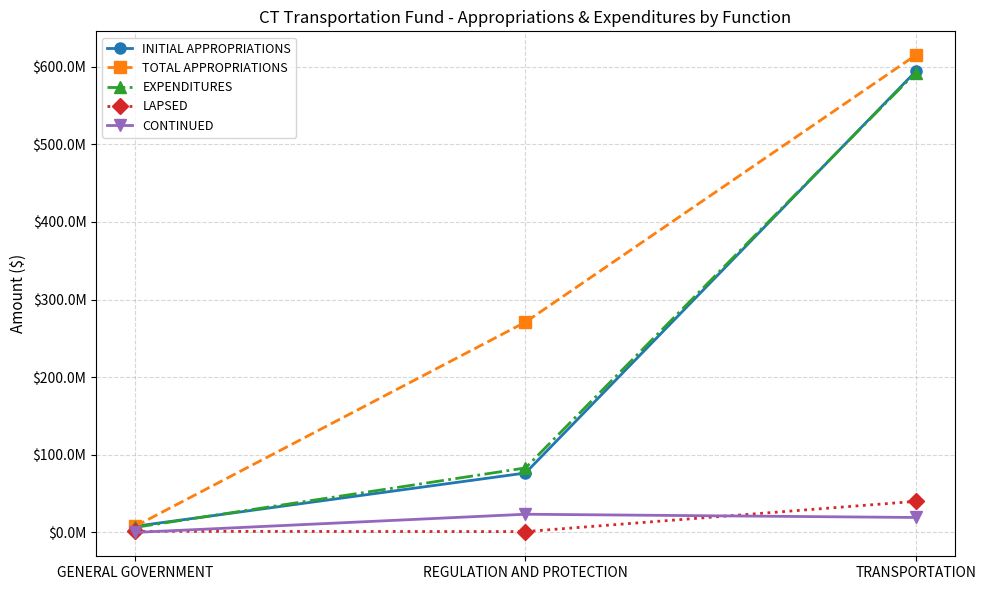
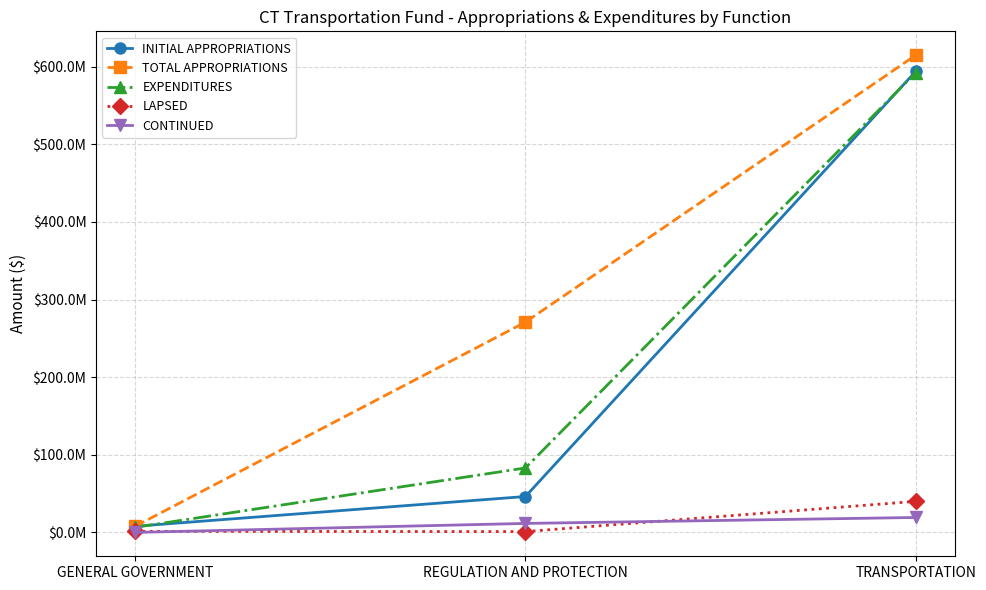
INITIAL APPROPRIATIONS, REGULATION AND PROTECTION: $80000000 -> $50000000
CONTINUED, REGULATION AND PROTECTION: $20000000 -> $10000000
